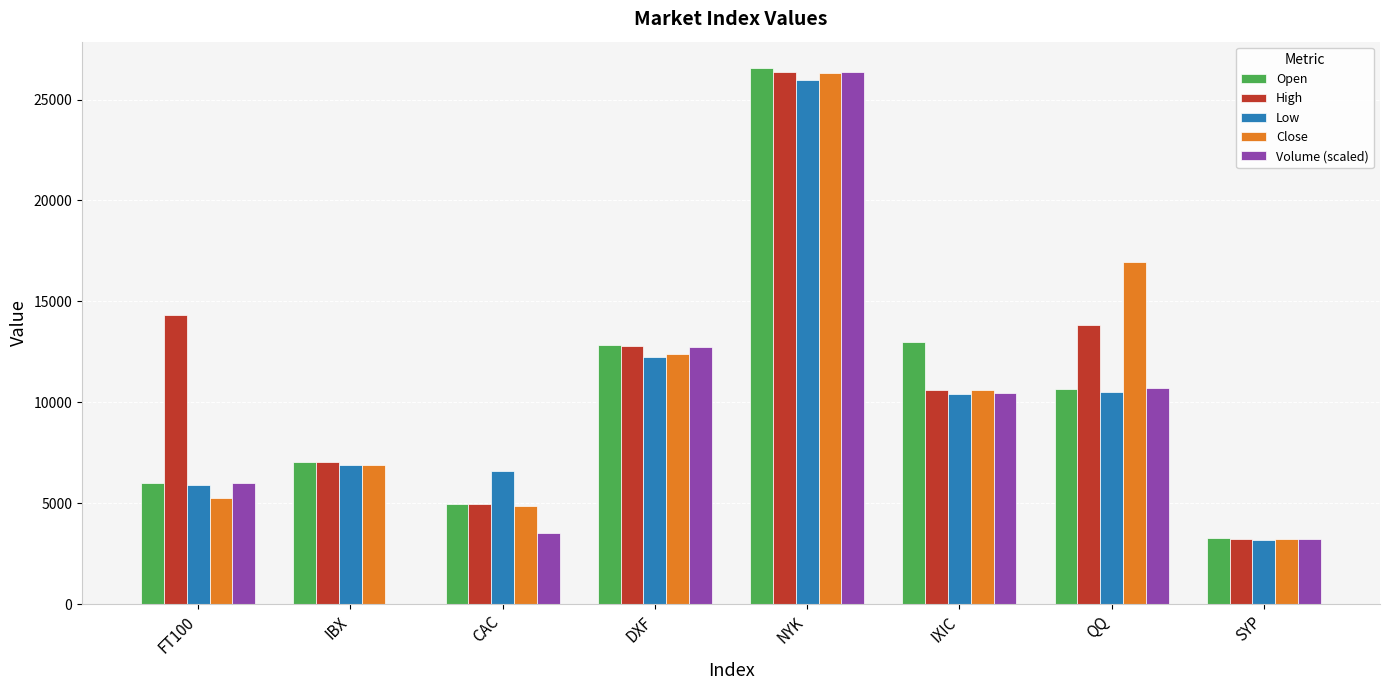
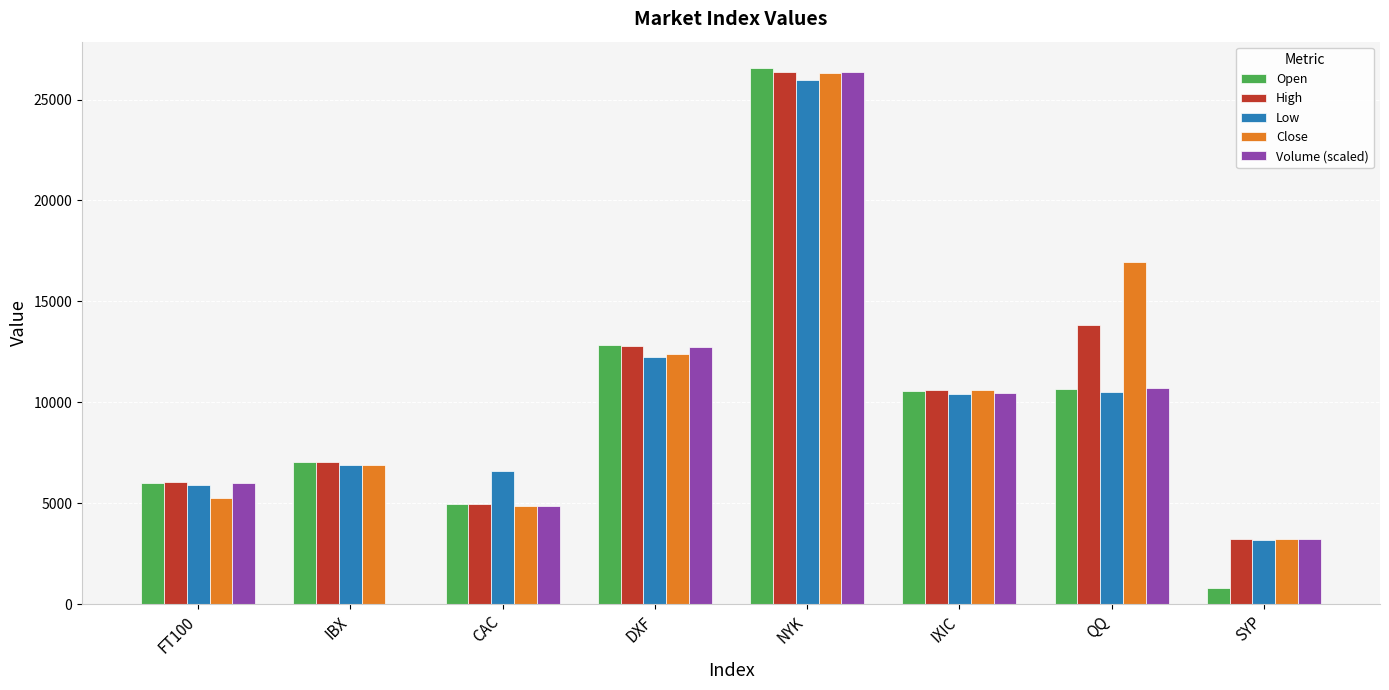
High, FT100: 14300 -> 6000
Volume (scaled), CAC: 3500 -> 4900
Open, IXIC: 13000 -> 10500
Open, SYP: 3300 -> 800
